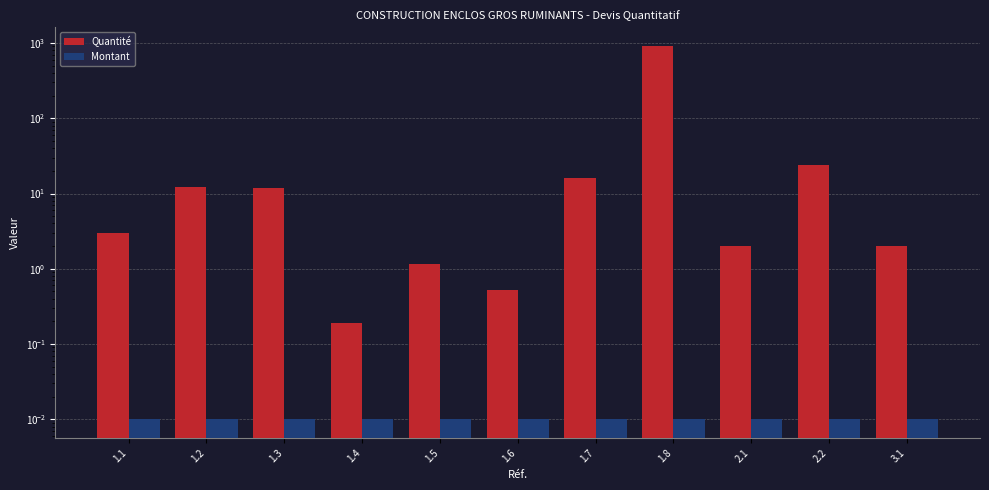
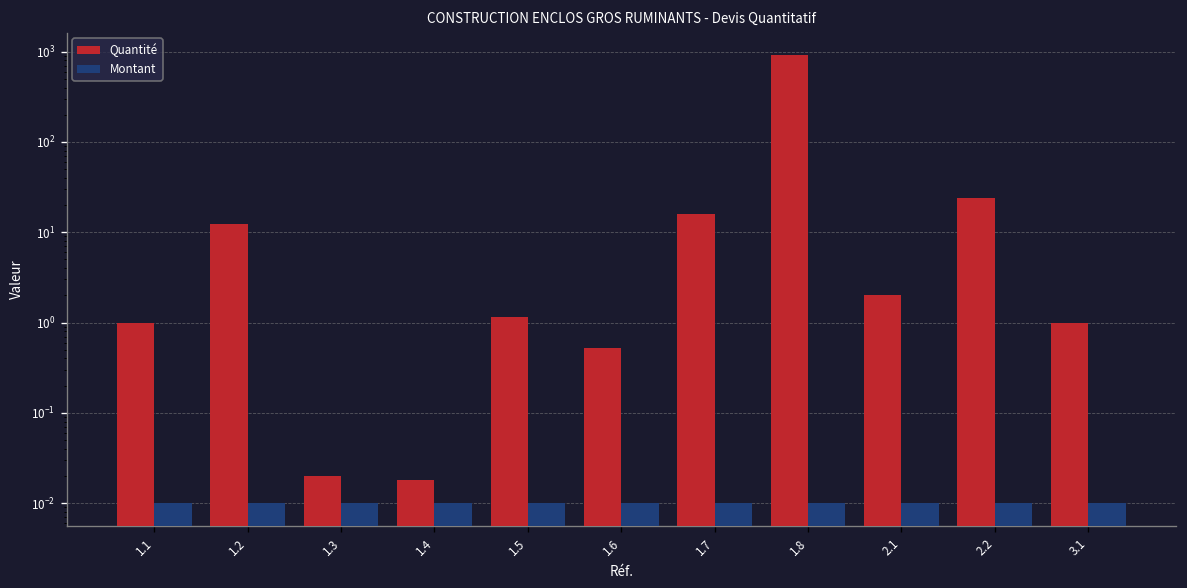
Quantité, 1.1: 3 -> 1
Quantité, 1.3: 12 -> 0.02
Quantité, 1.4: 0.19 -> 0.018
Quantité, 3.1: 2 -> 1
